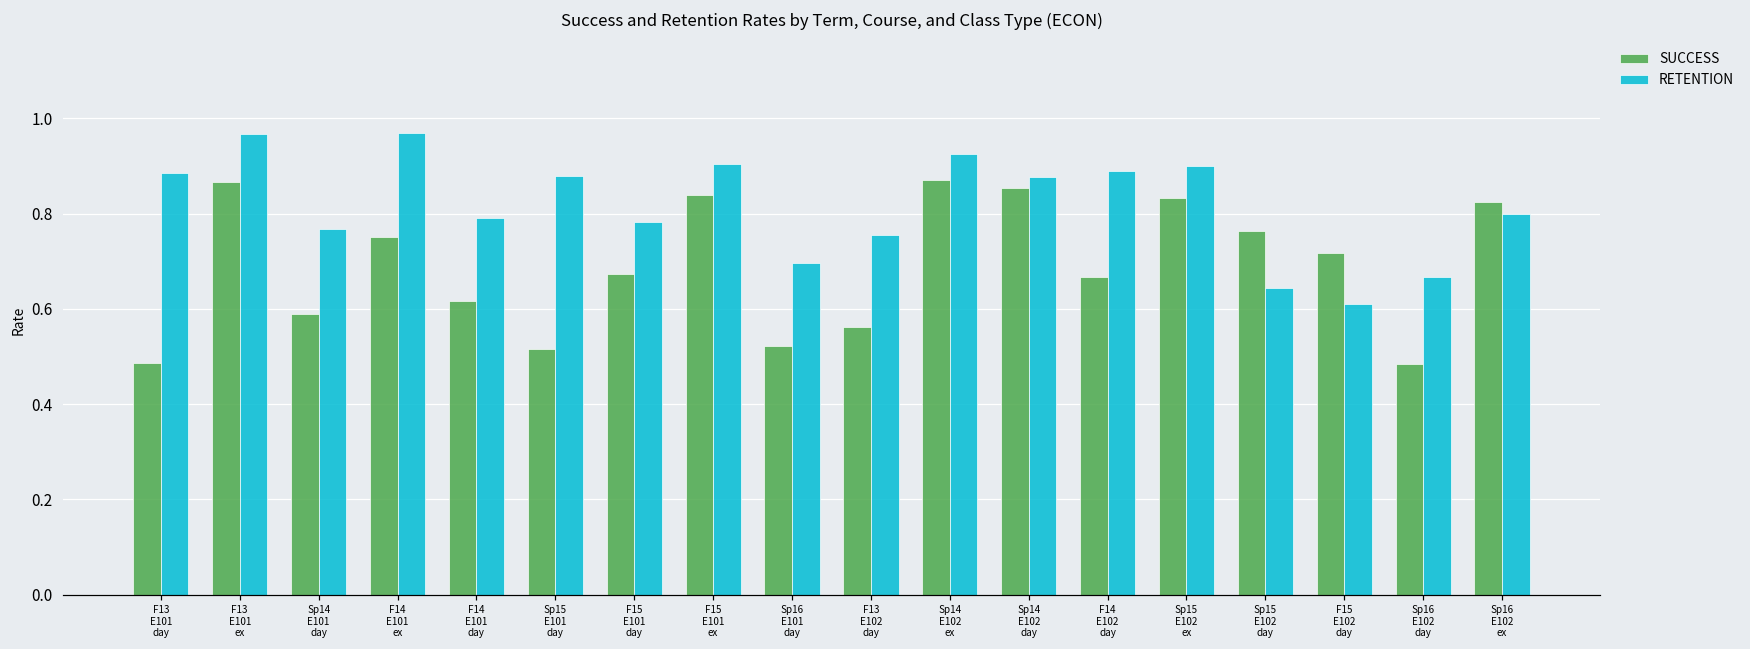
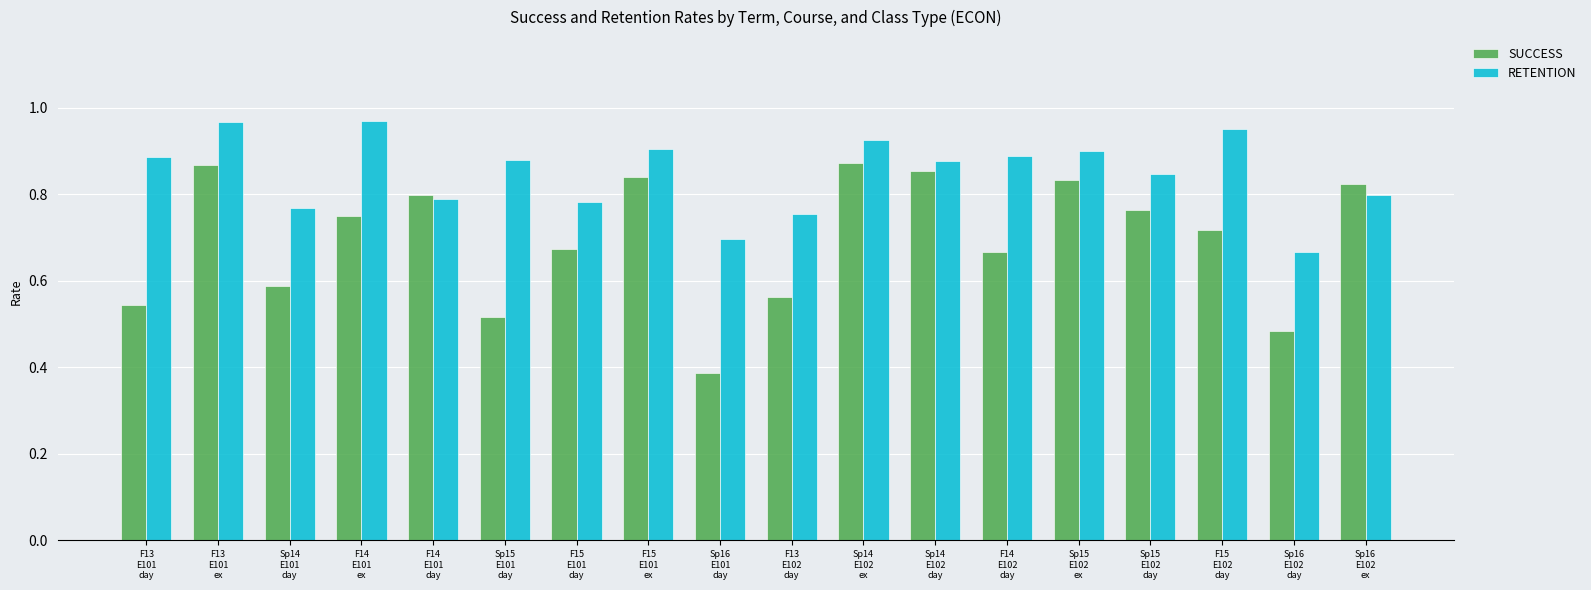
SUCCESS, F13 E101 day: 0.49 -> 0.54
SUCCESS, F14 E101 day: 0.62 -> 0.80
SUCCESS, Sp16 E101 day: 0.52 -> 0.39
RETENTION, Sp15 E102 day: 0.64 -> 0.85
RETENTION, F15 E102 day: 0.61 -> 0.95
